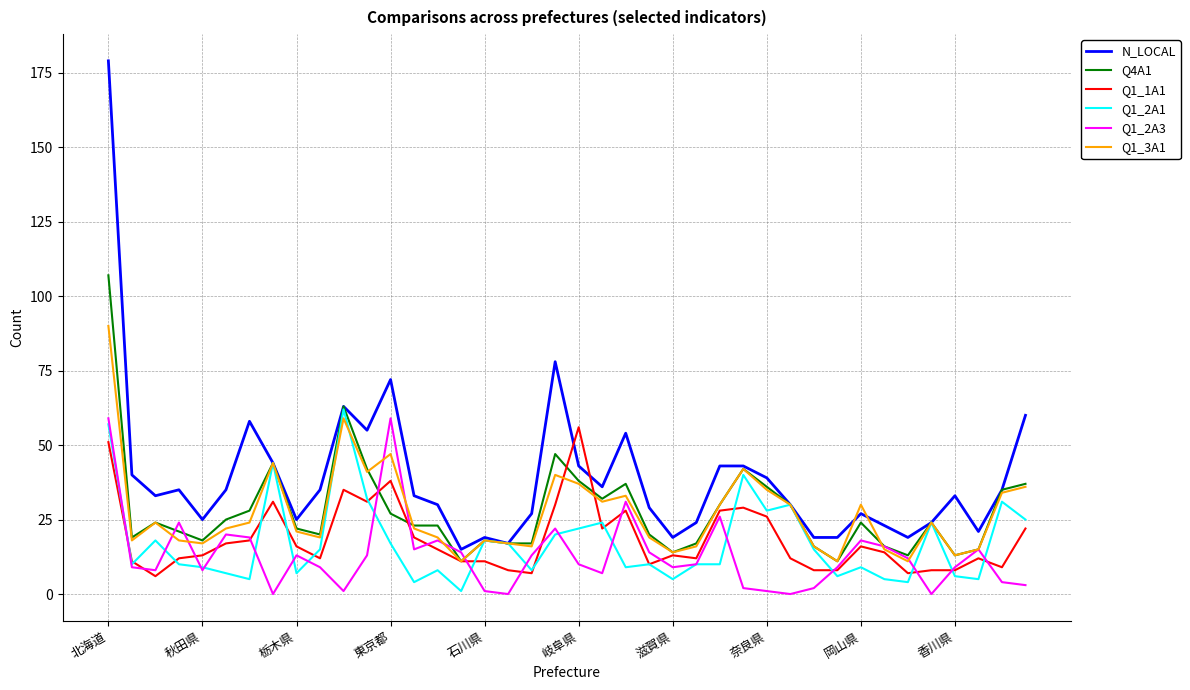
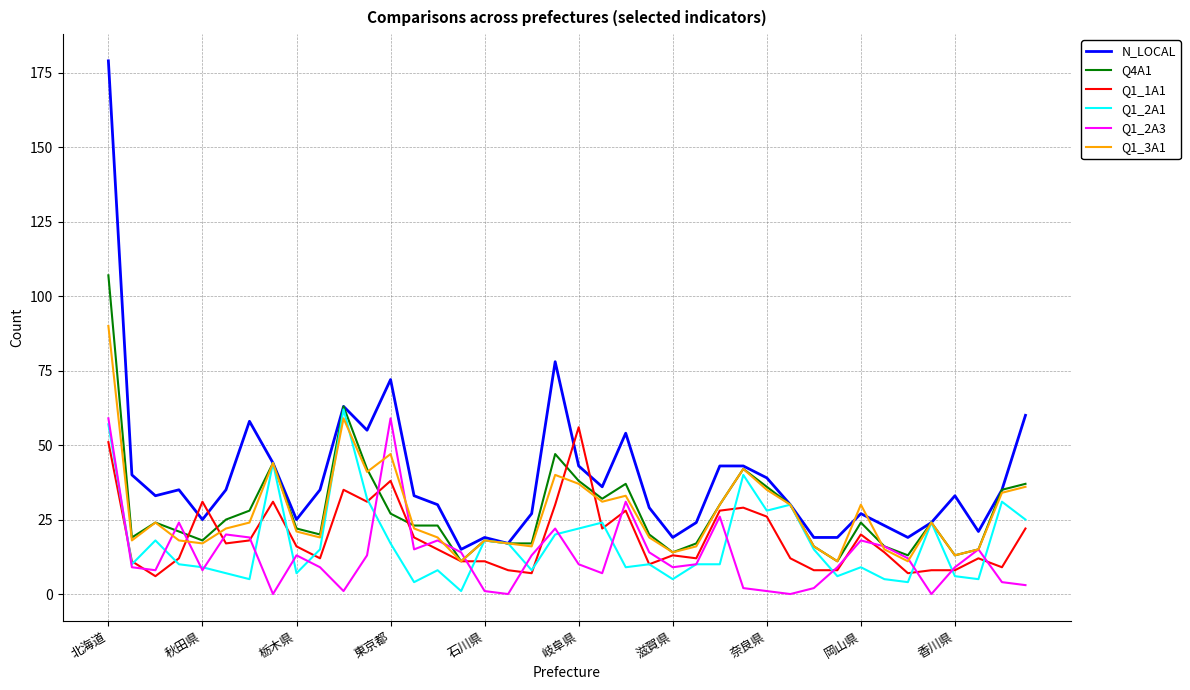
Q1_1A1, 秋田県: 13 -> 31
Q1_1A1, 岡山県: 16 -> 20
